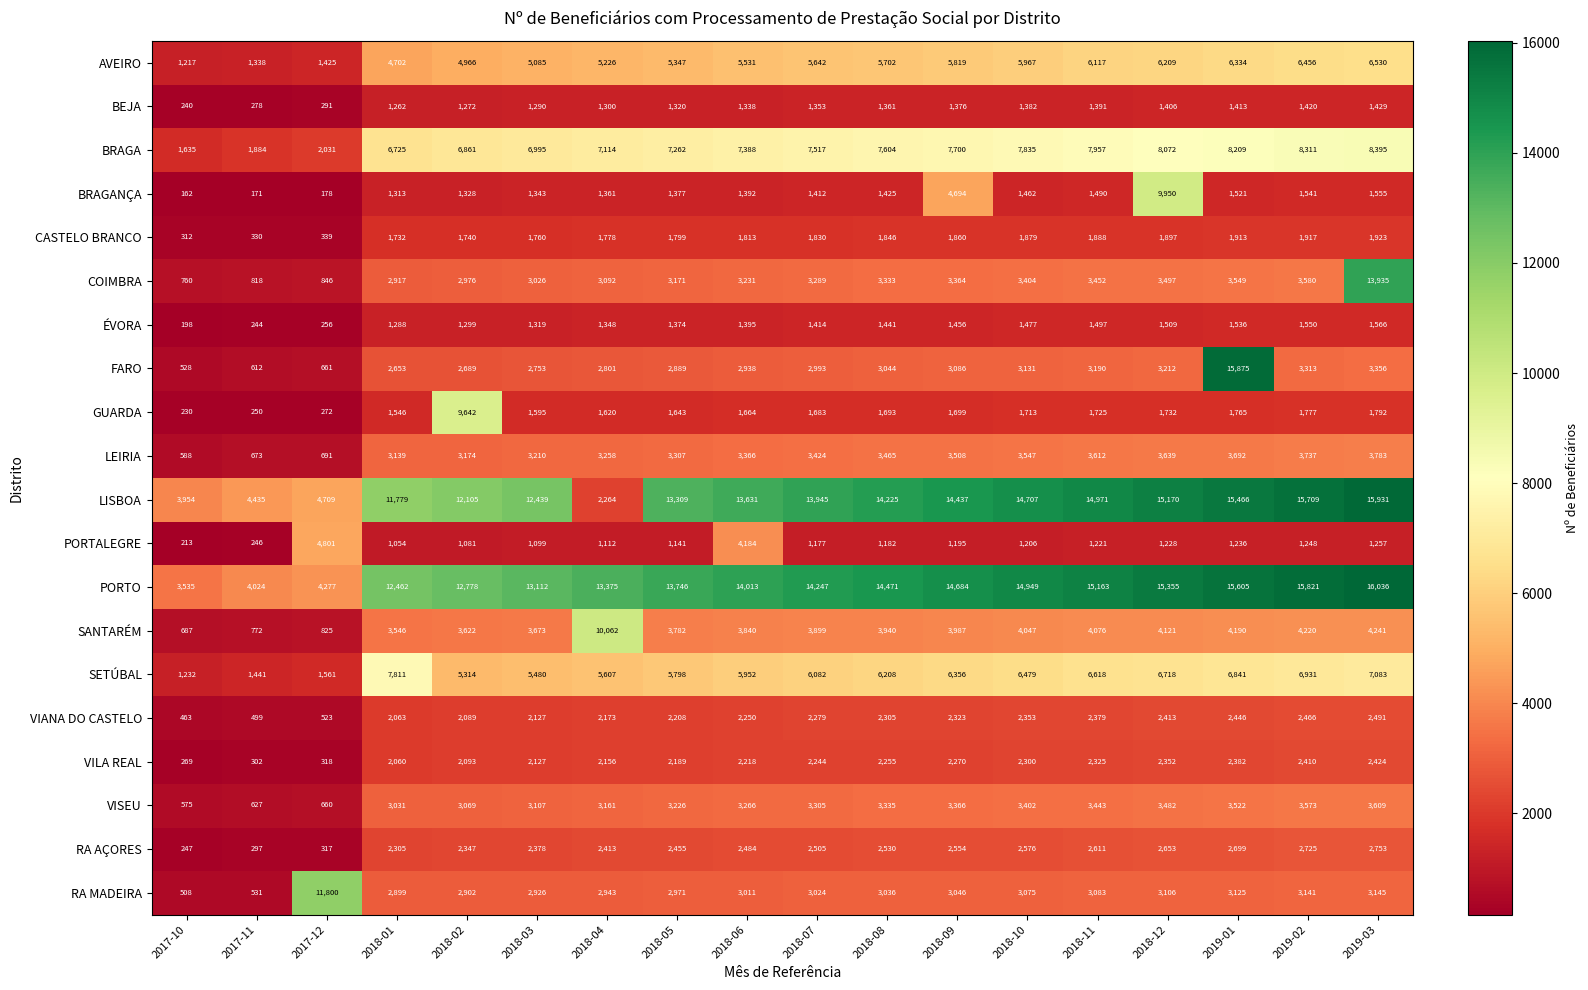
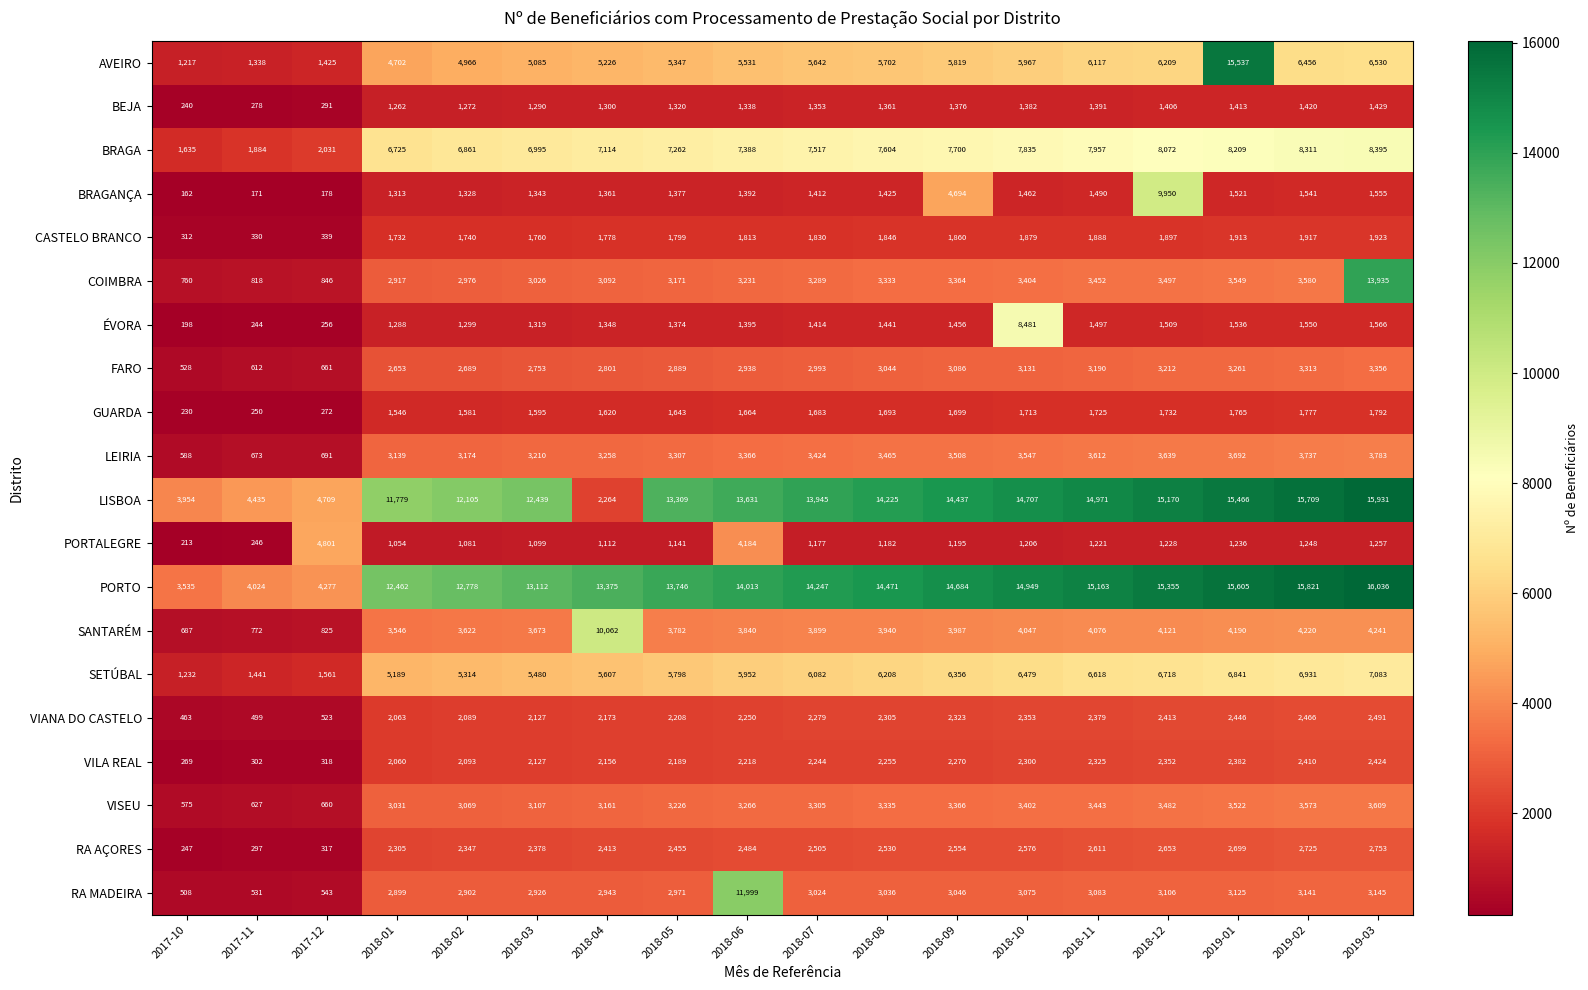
AVEIRO, 2019-01: 6,334 -> 15,537
ÉVORA, 2018-10: 1,477 -> 8,481
FARO, 2019-01: 15,875 -> 3,261
GUARDA, 2018-02: 9,642 -> 1,581
SETÚBAL, 2018-01: 7,811 -> 5,189
RA MADEIRA, 2017-12: 11,800 -> 543
RA MADEIRA, 2018-06: 3,011 -> 11,999
